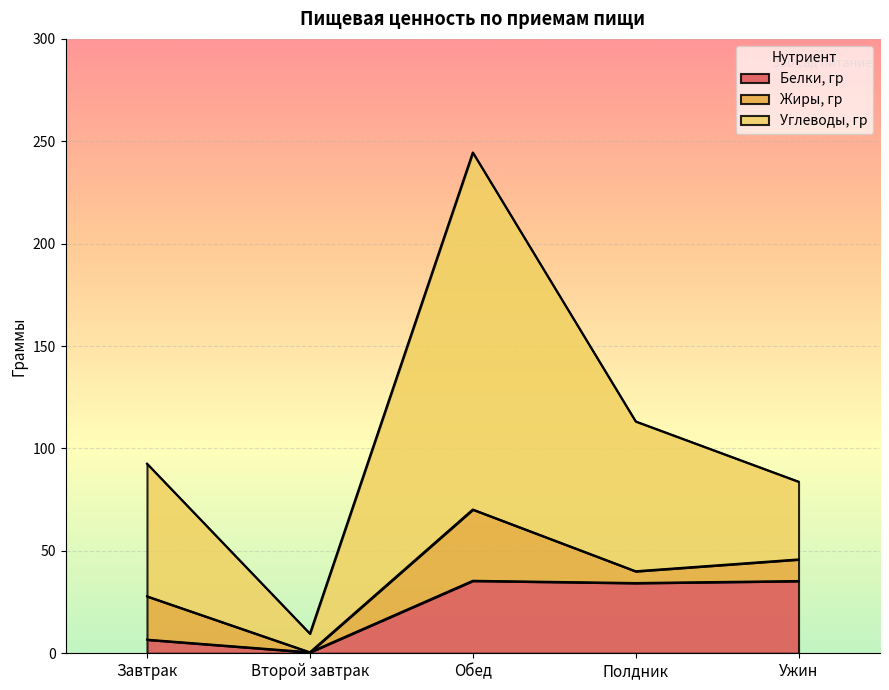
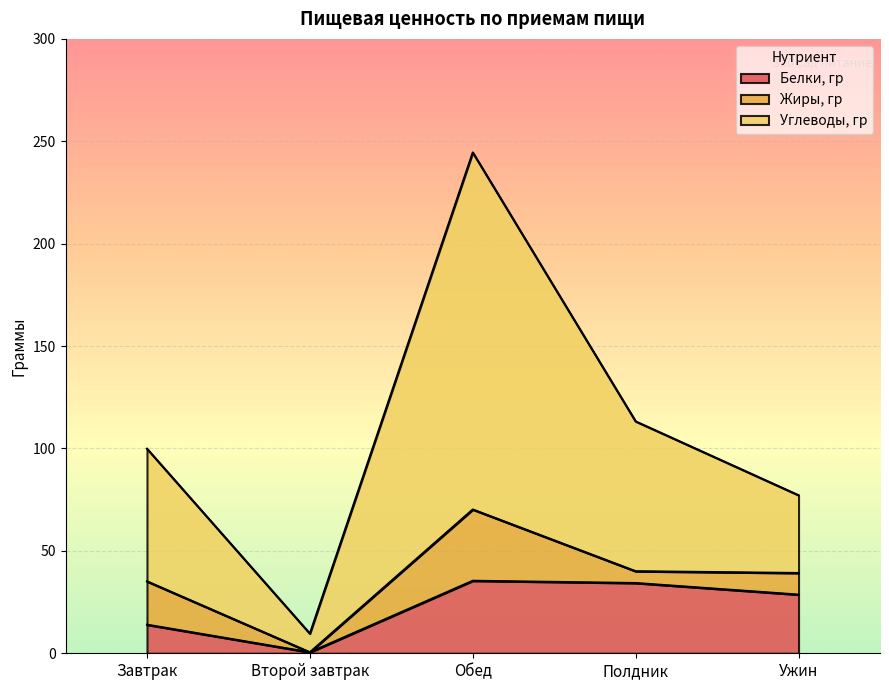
Белки, гр, Завтрак: 7 -> 14
Белки, гр, Ужин: 35 -> 29
